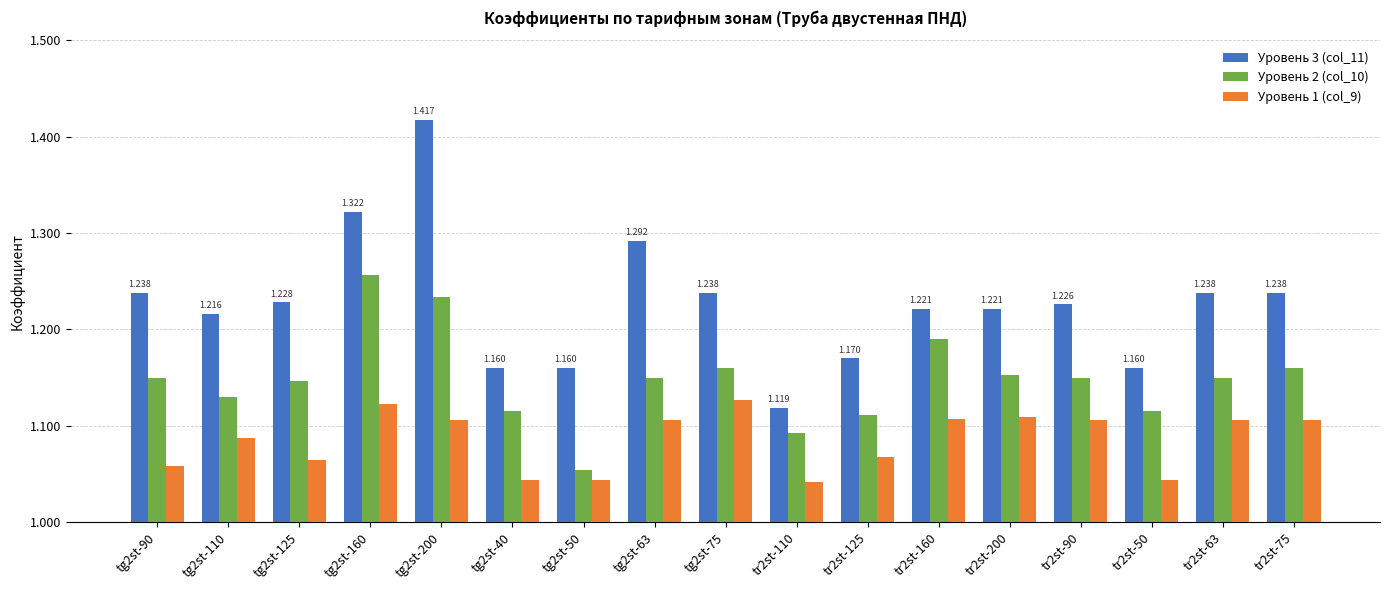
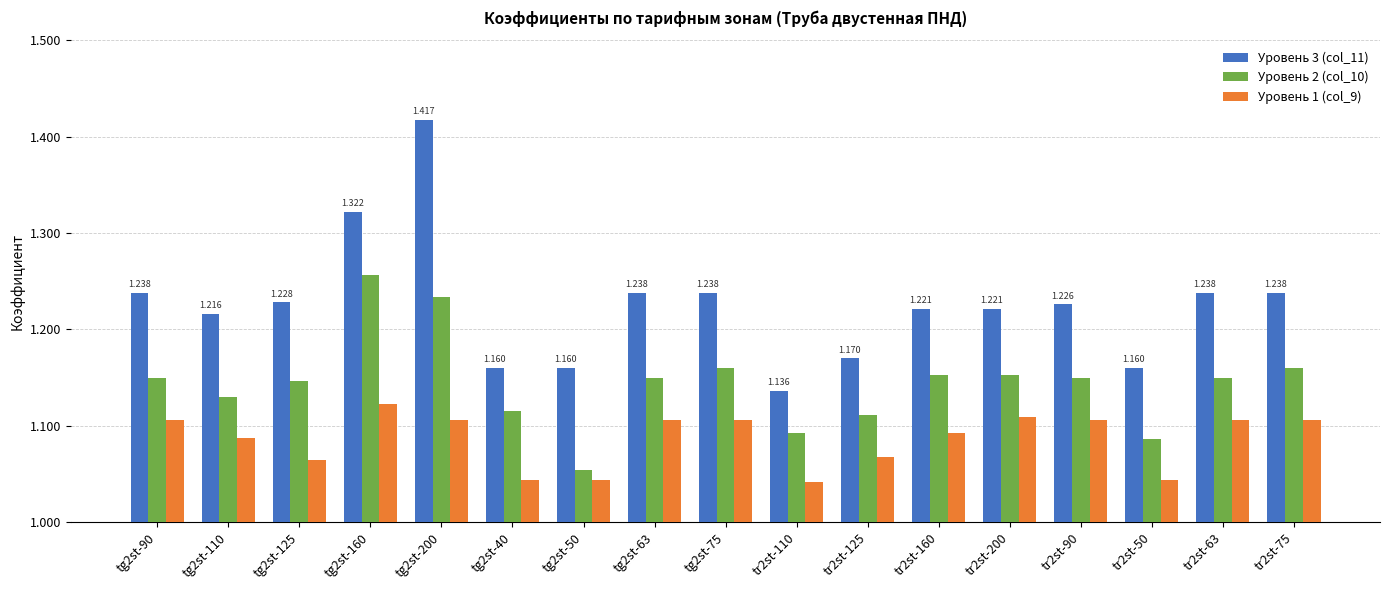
Уровень 1 (col_9), tg2st-90: 1.06 -> 1.11
Уровень 3 (col_11), tg2st-63: 1.292 -> 1.238
Уровень 1 (col_9), tg2st-75: 1.13 -> 1.11
Уровень 3 (col_11), tr2st-110: 1.119 -> 1.136
Уровень 2 (col_10), tr2st-160: 1.19 -> 1.15
Уровень 1 (col_9), tr2st-160: 1.11 -> 1.09
Уровень 2 (col_10), tr2st-50: 1.12 -> 1.09
